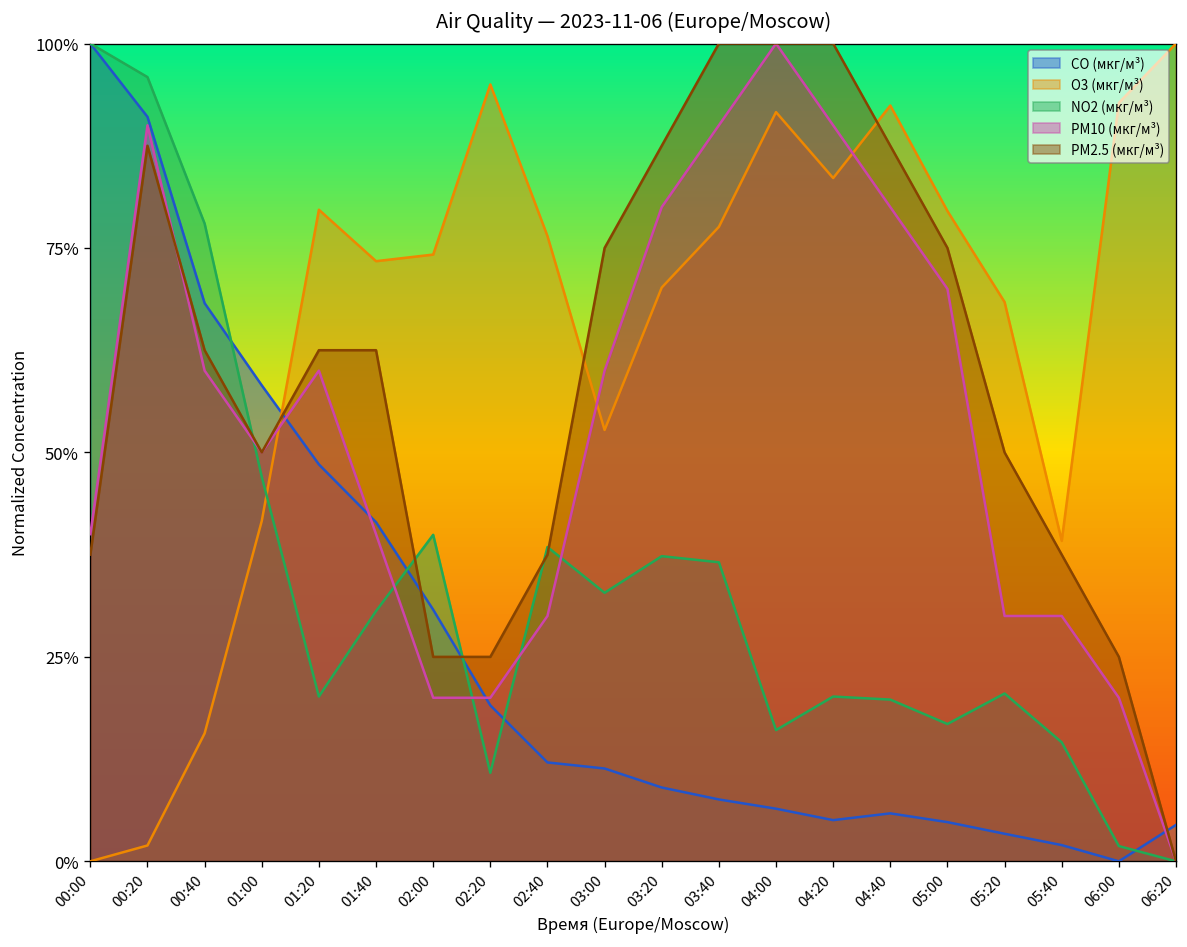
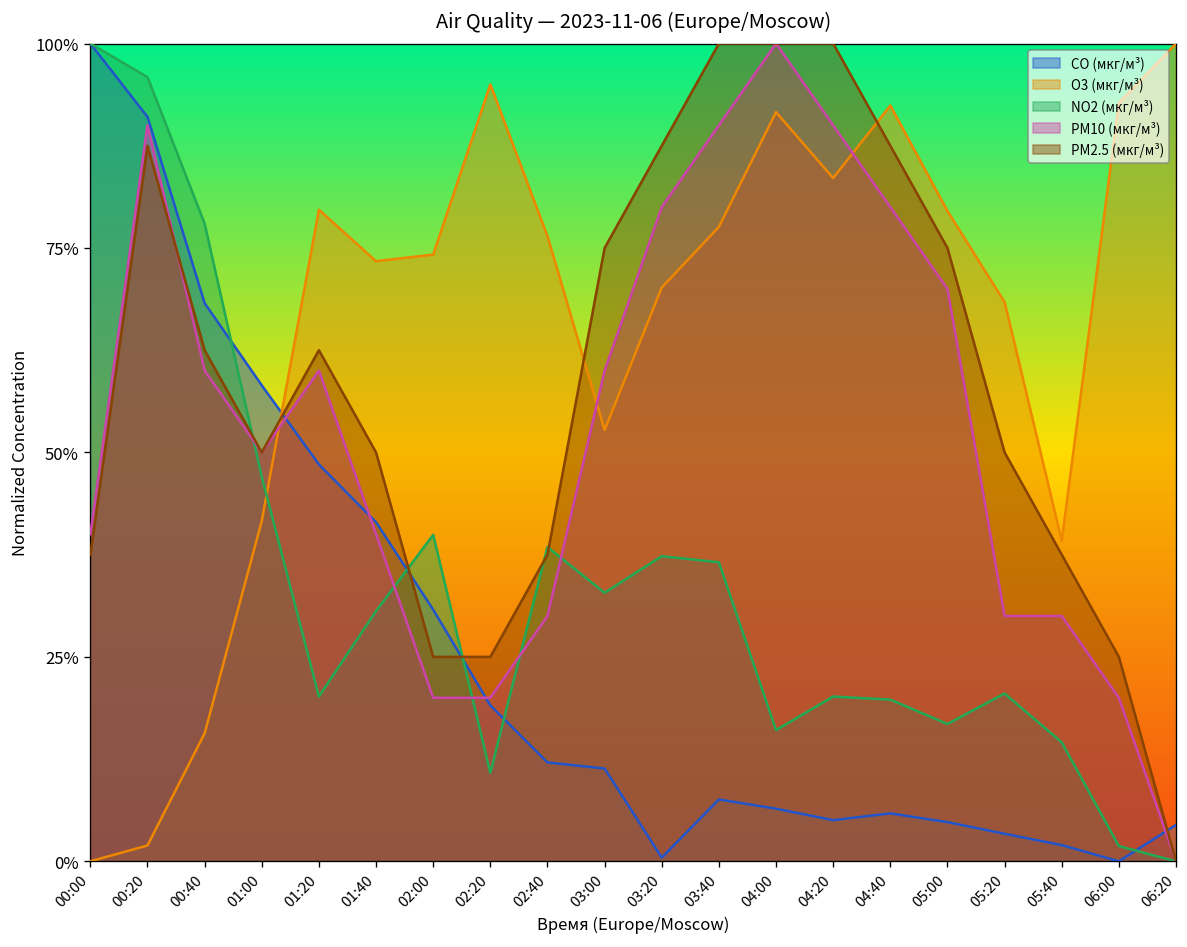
PM2.5 (мкг/м³), 01:40: 62% -> 50%
CO (мкг/м³), 03:20: 9% -> 0%
